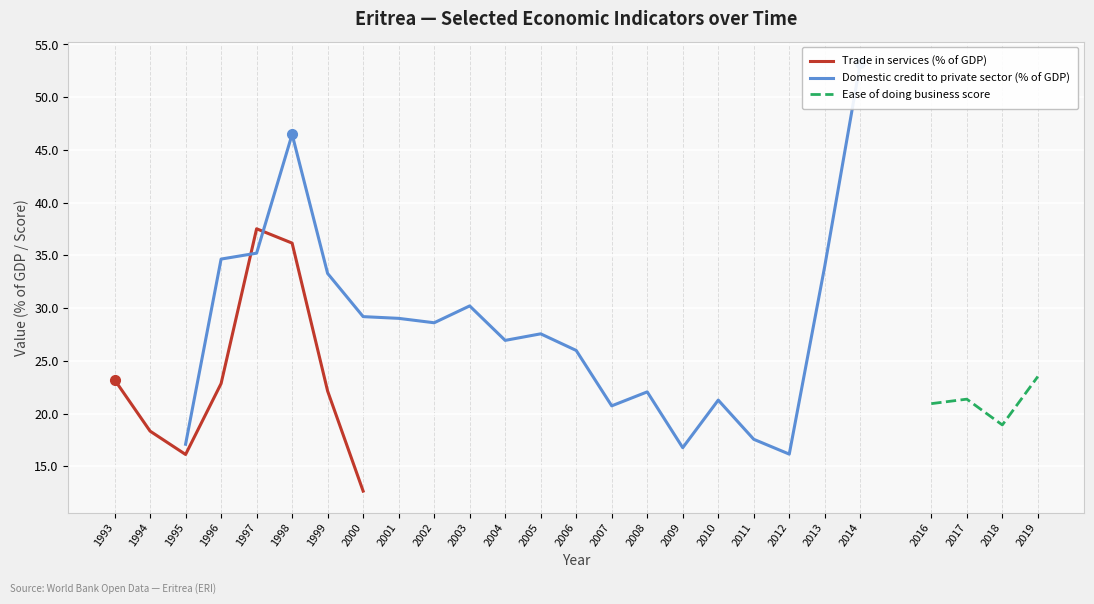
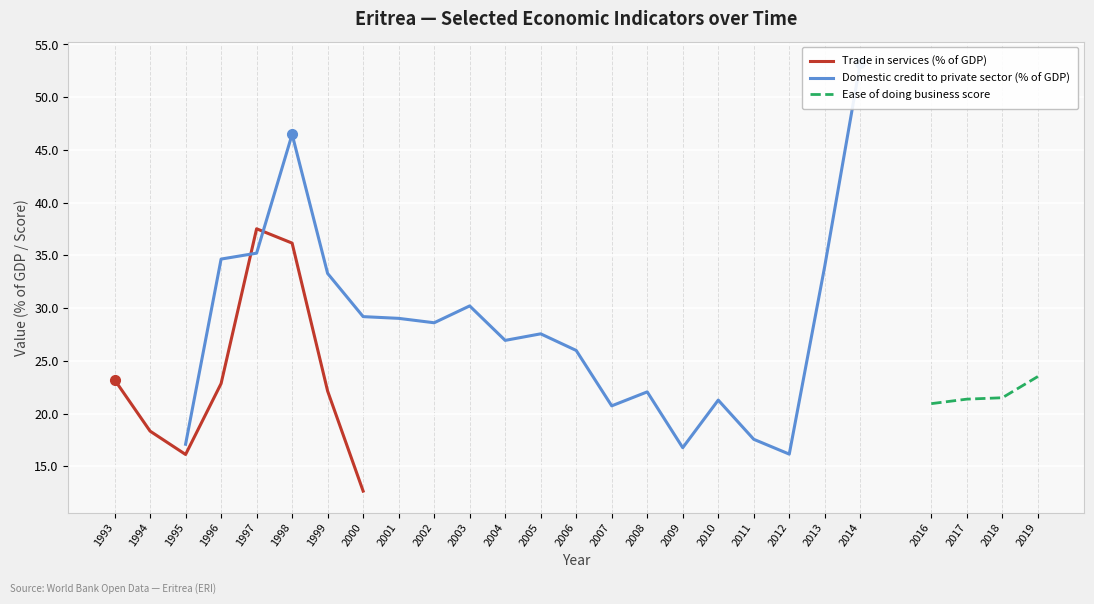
Ease of doing business score, 2018: 18.9 -> 21.5
